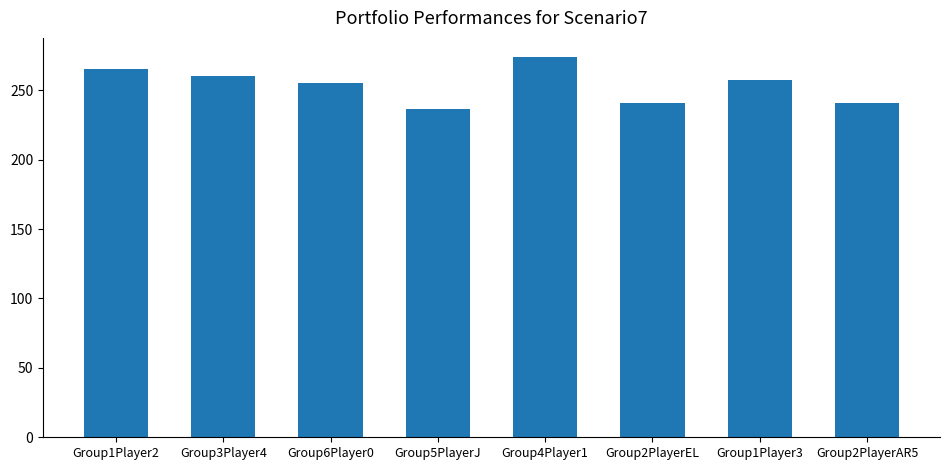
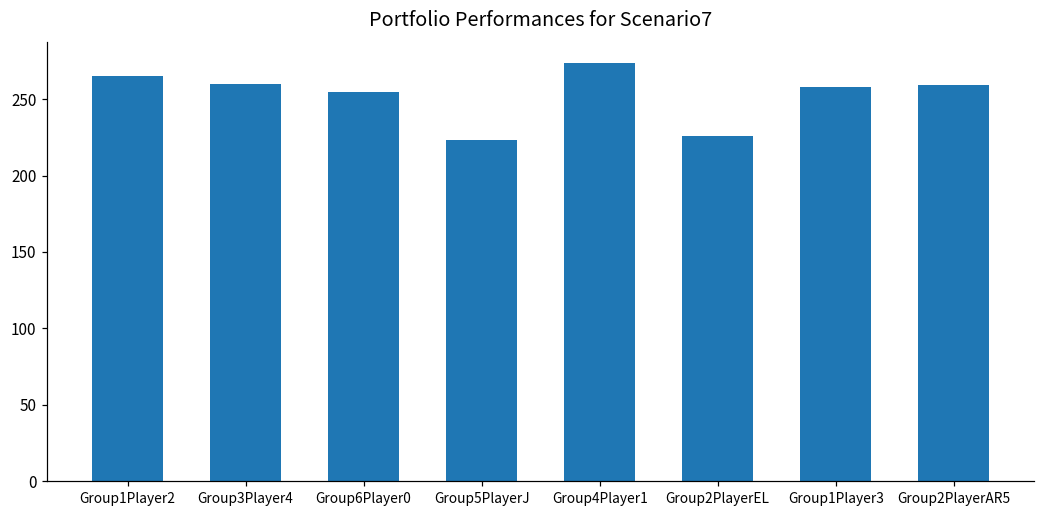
Group5PlayerJ: 237 -> 223
Group2PlayerEL: 241 -> 226
Group2PlayerAR5: 241 -> 259
